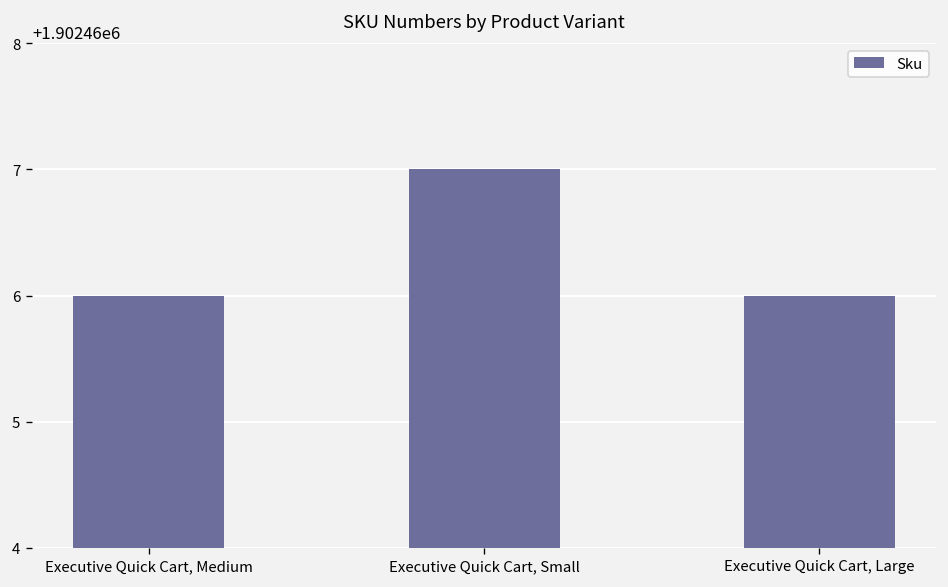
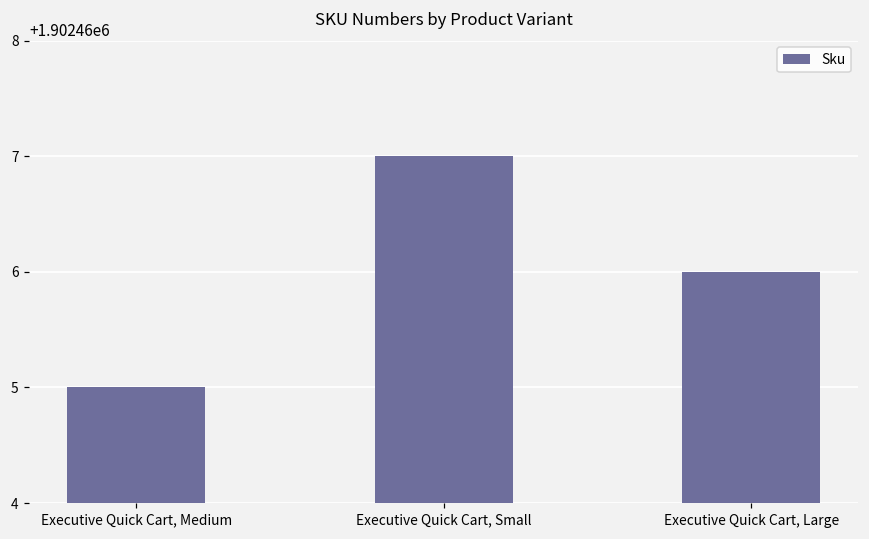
Executive Quick Cart, Medium: 1902466 -> 1902465
